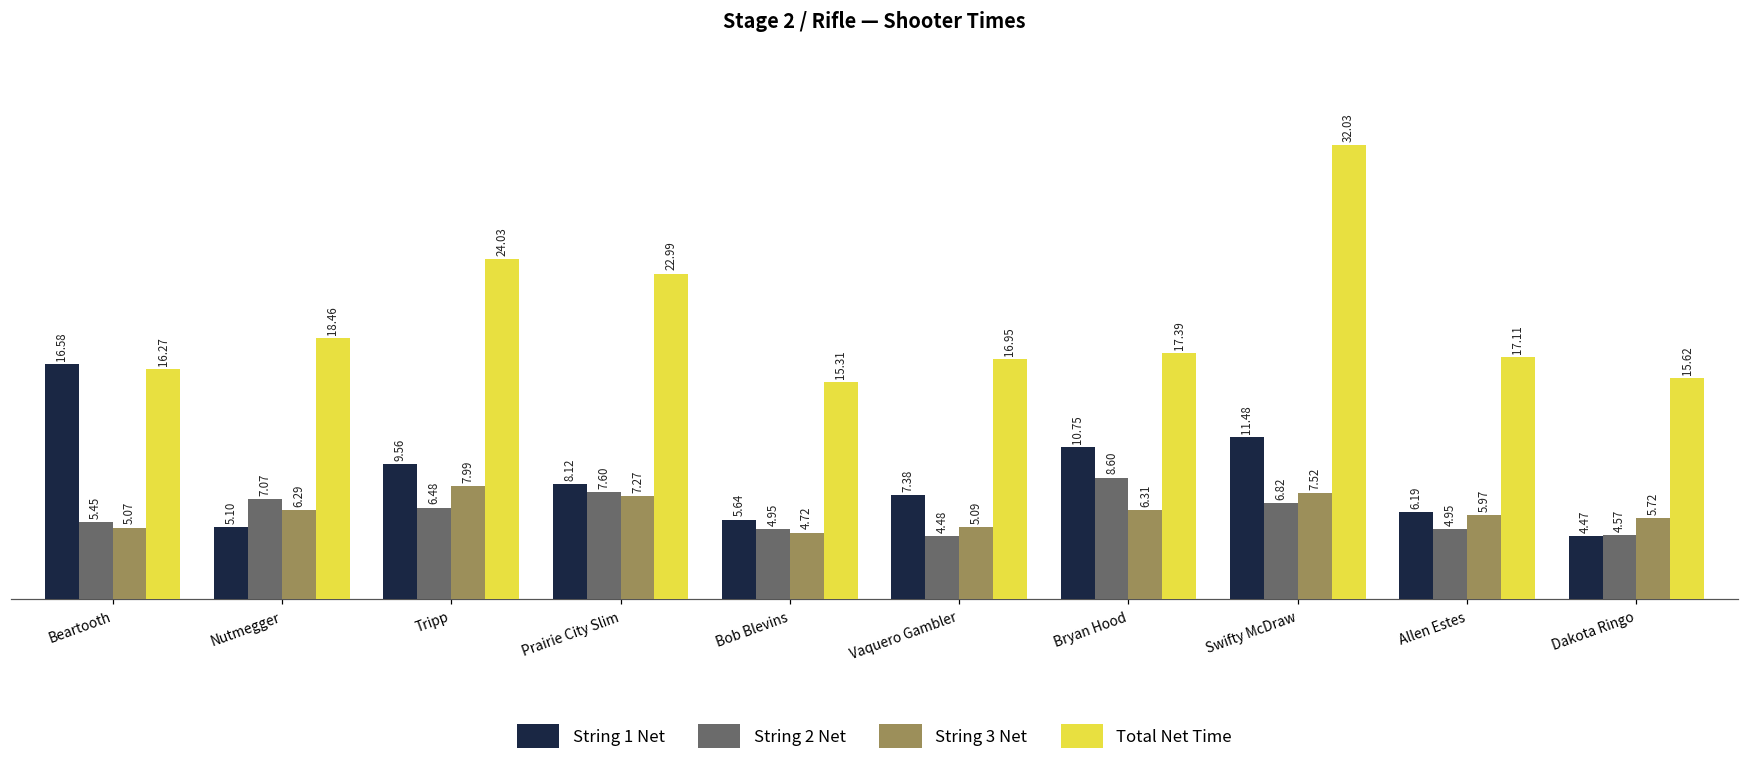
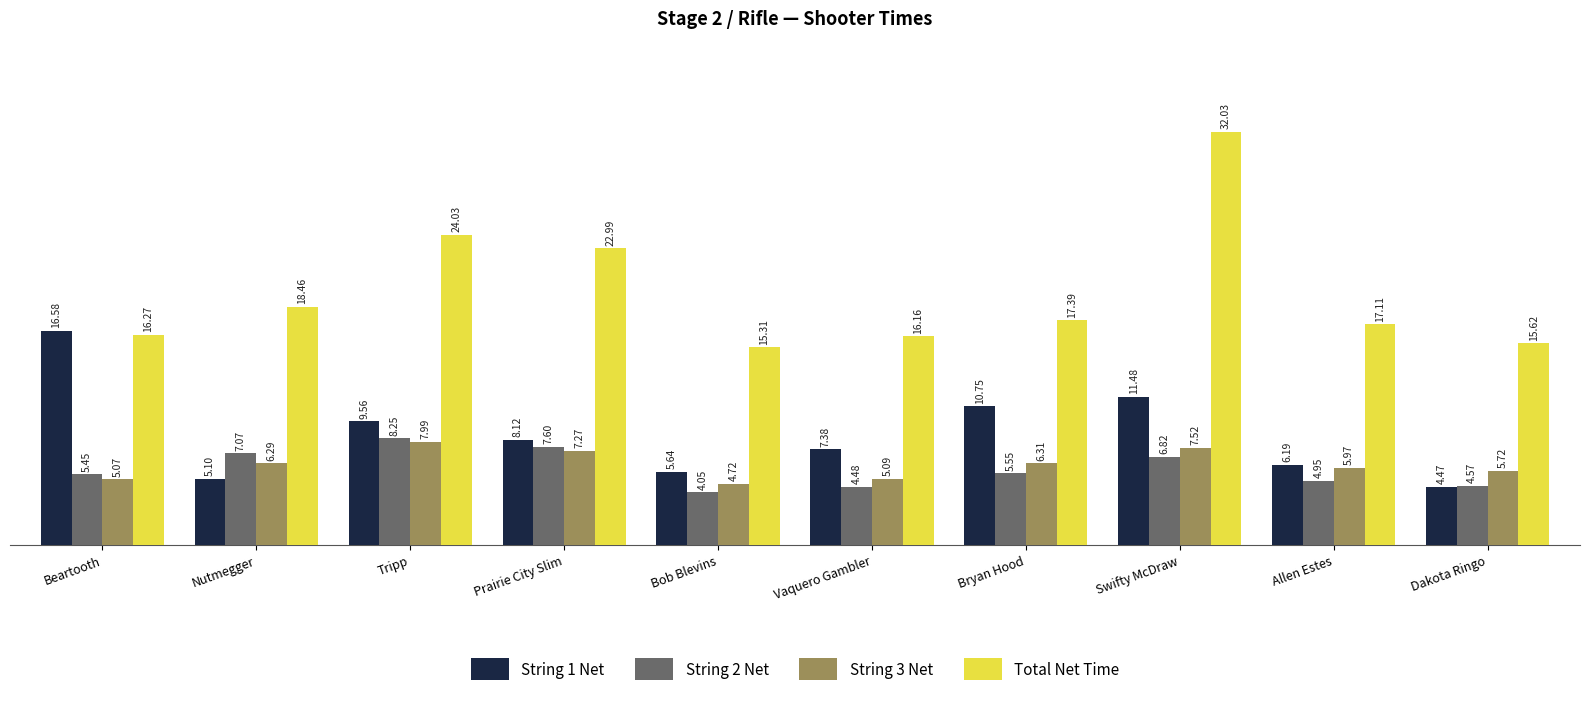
String 2 Net, Tripp: 6.48 -> 8.25
String 2 Net, Bob Blevins: 4.95 -> 4.05
Total Net Time, Vaquero Gambler: 16.95 -> 16.16
String 2 Net, Bryan Hood: 8.60 -> 5.55
